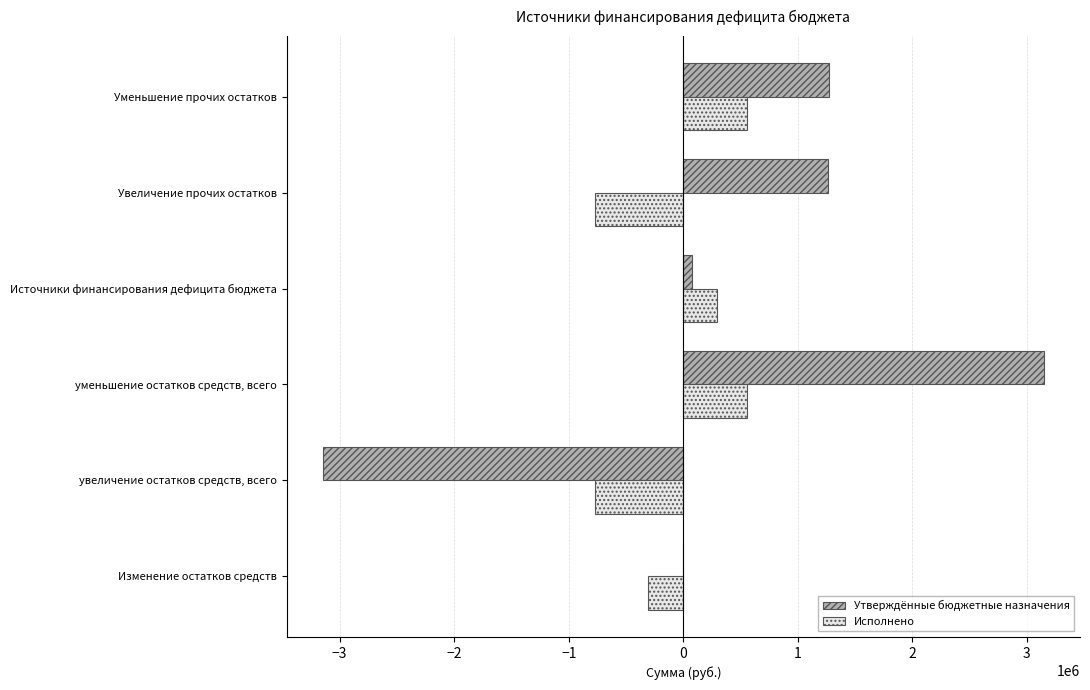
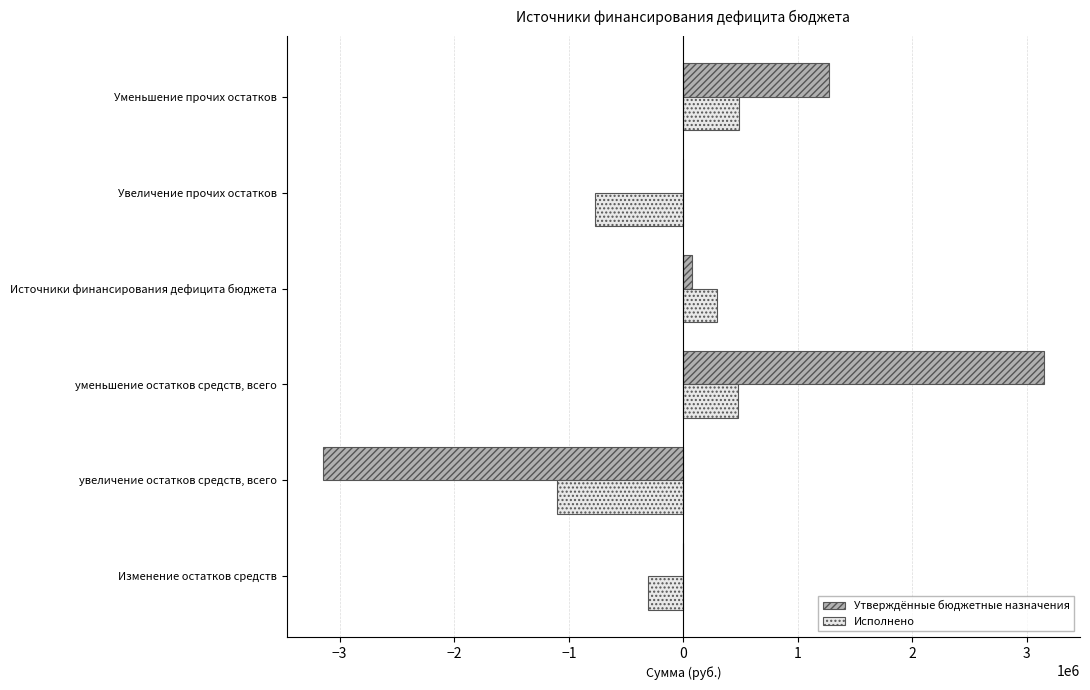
Исполнено, Уменьшение прочих остатков: 560000 -> 480000
Утверждённые бюджетные назначения, Увеличение прочих остатков: 1260000 -> 0
Исполнено, уменьшение остатков средств, всего: 560000 -> 480000
Исполнено, увеличение остатков средств, всего: -770000 -> -1100000
